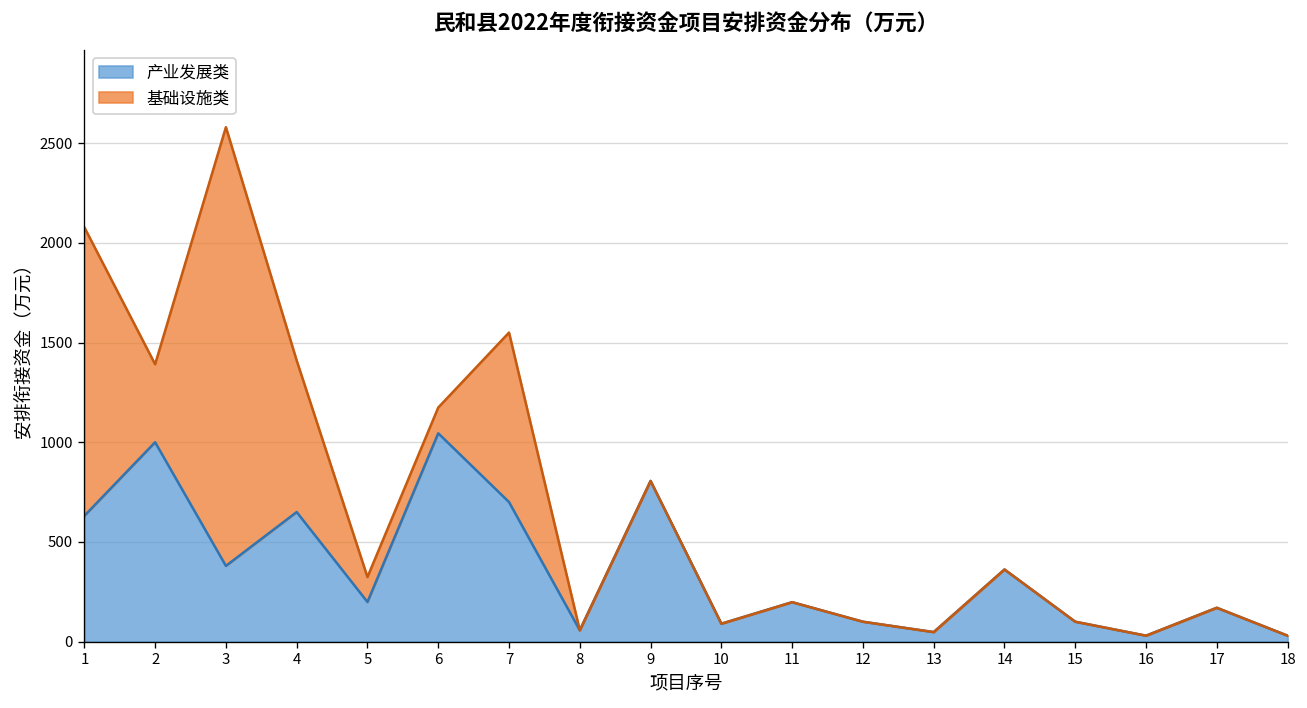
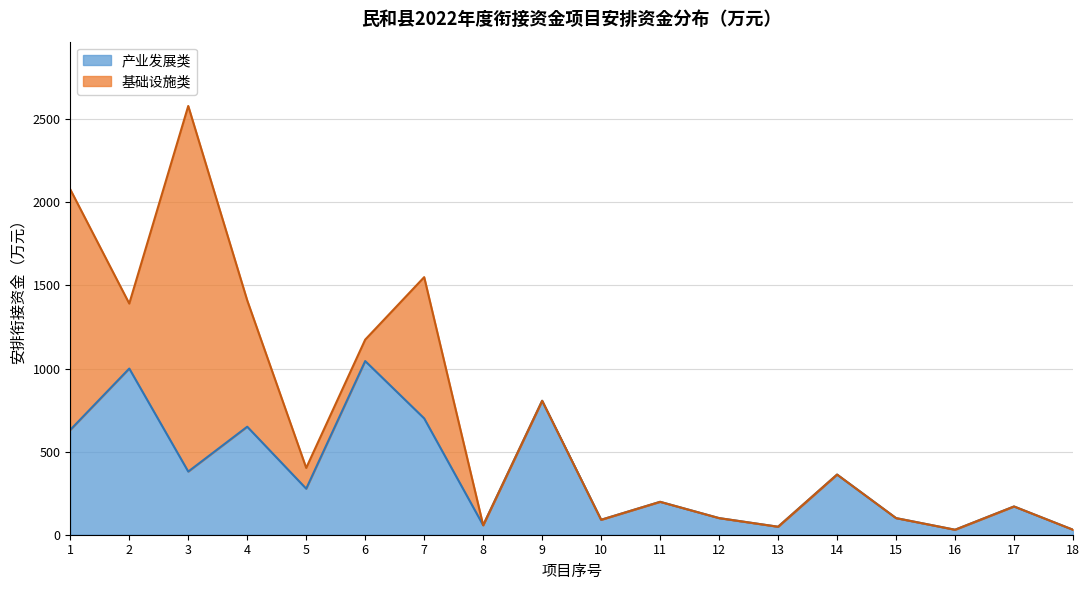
产业发展类, 5: 200 -> 280
